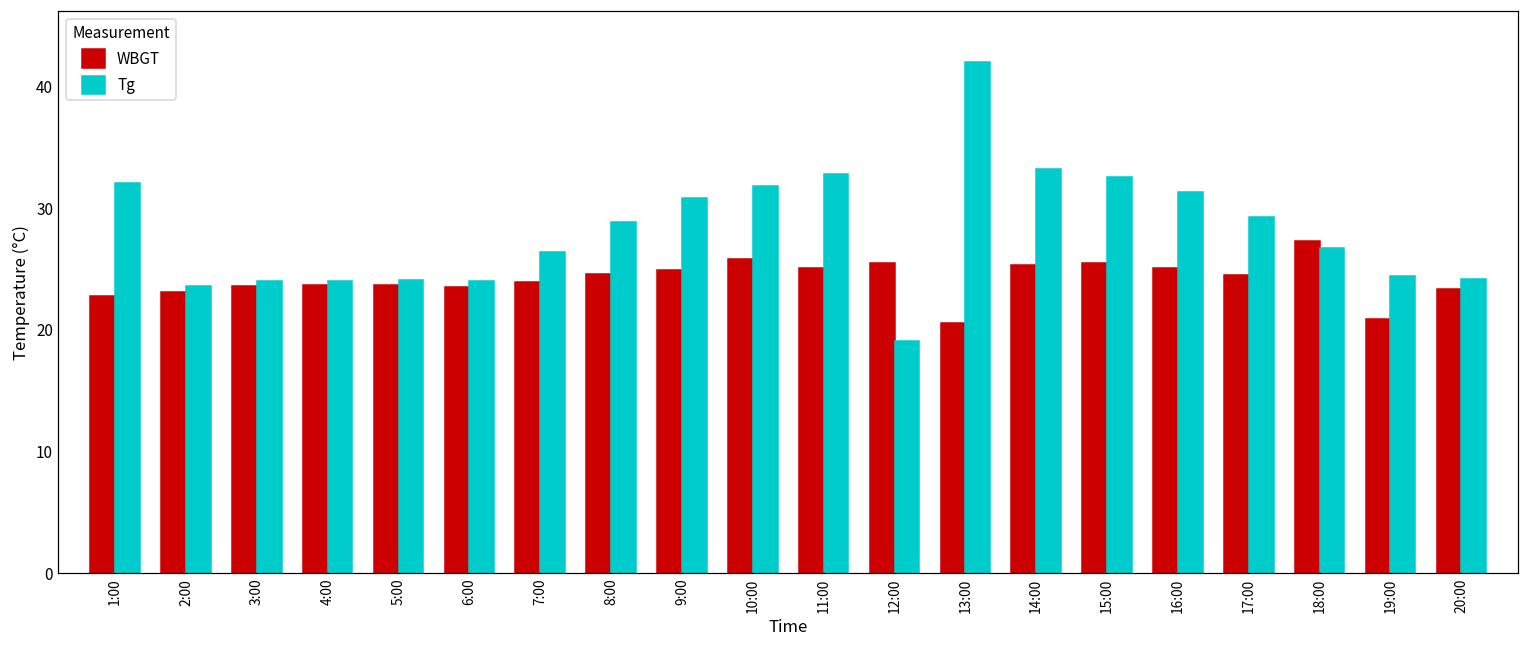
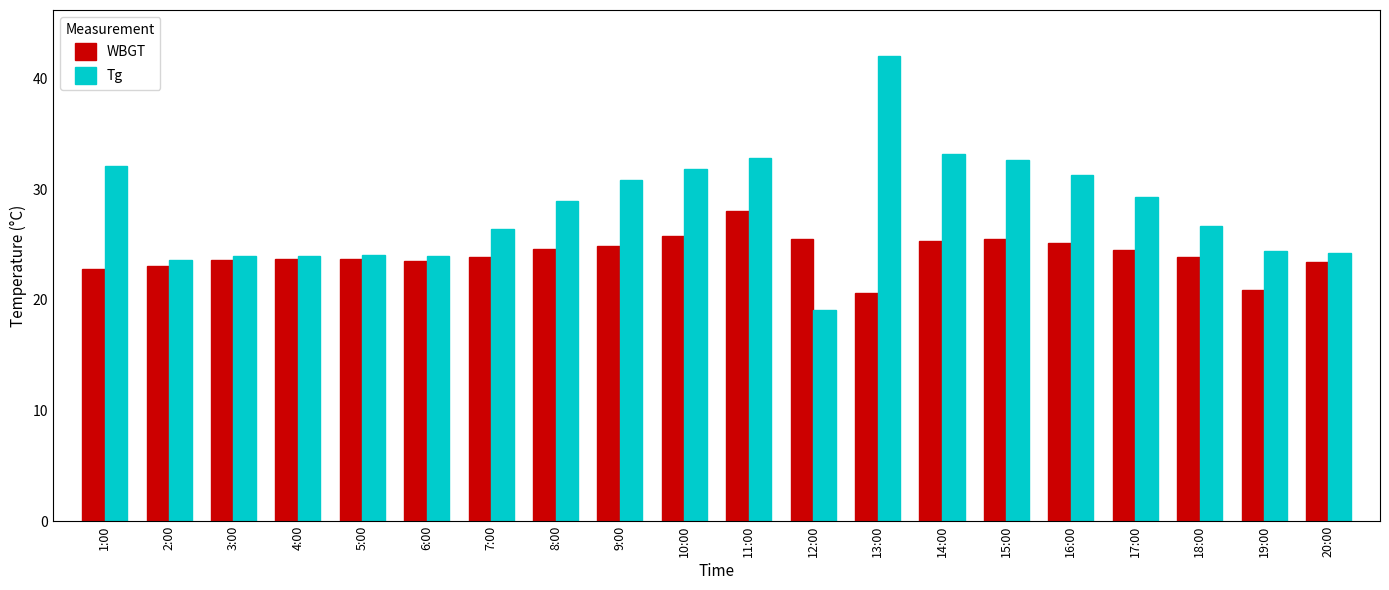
WBGT, 11:00: 25.1 -> 28.0
WBGT, 18:00: 27.3 -> 23.9
